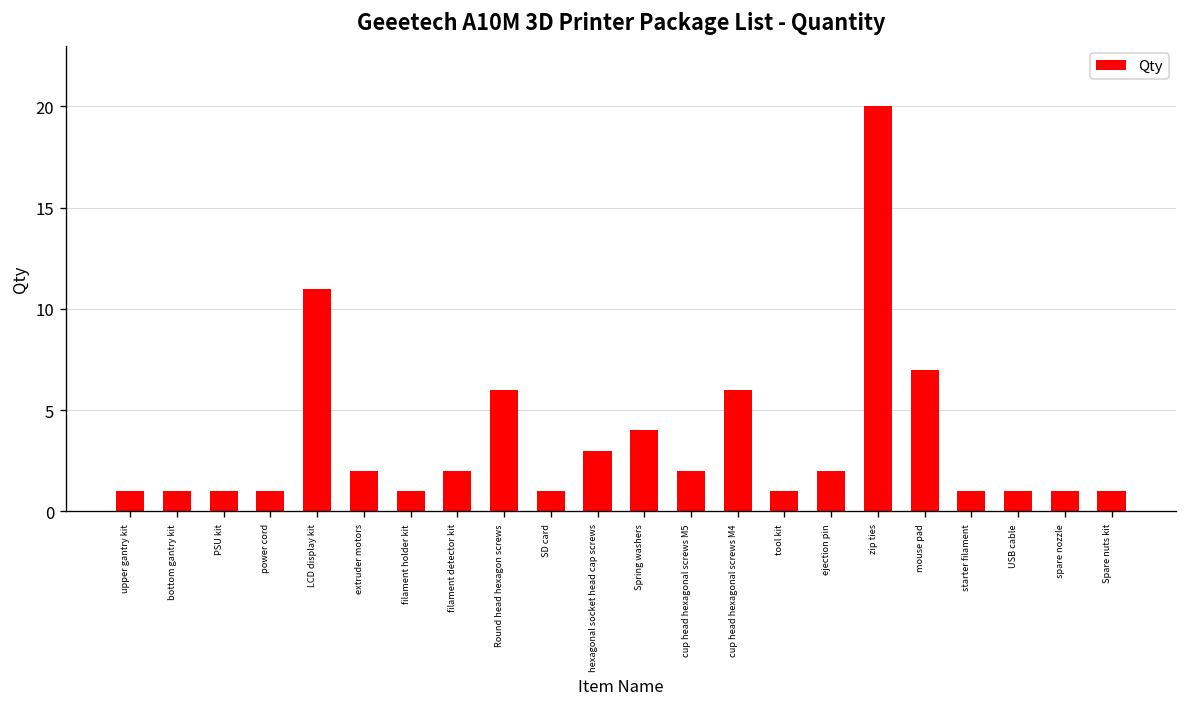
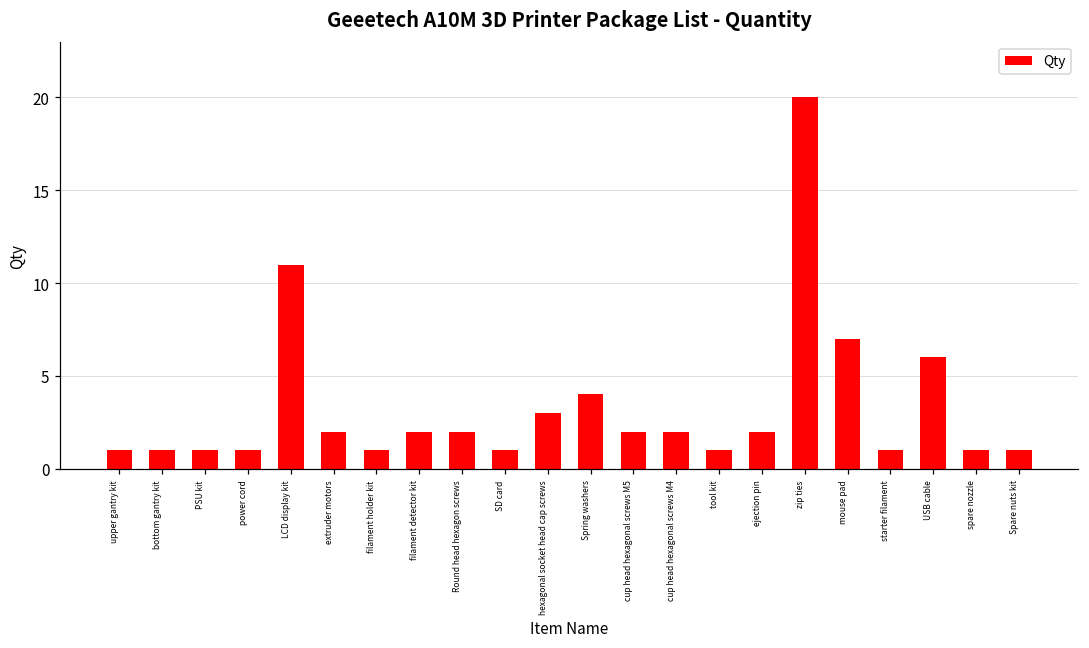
Round head hexagon screws: 6 -> 2
cup head hexagonal screws M4: 6 -> 2
USB cable: 1 -> 6
